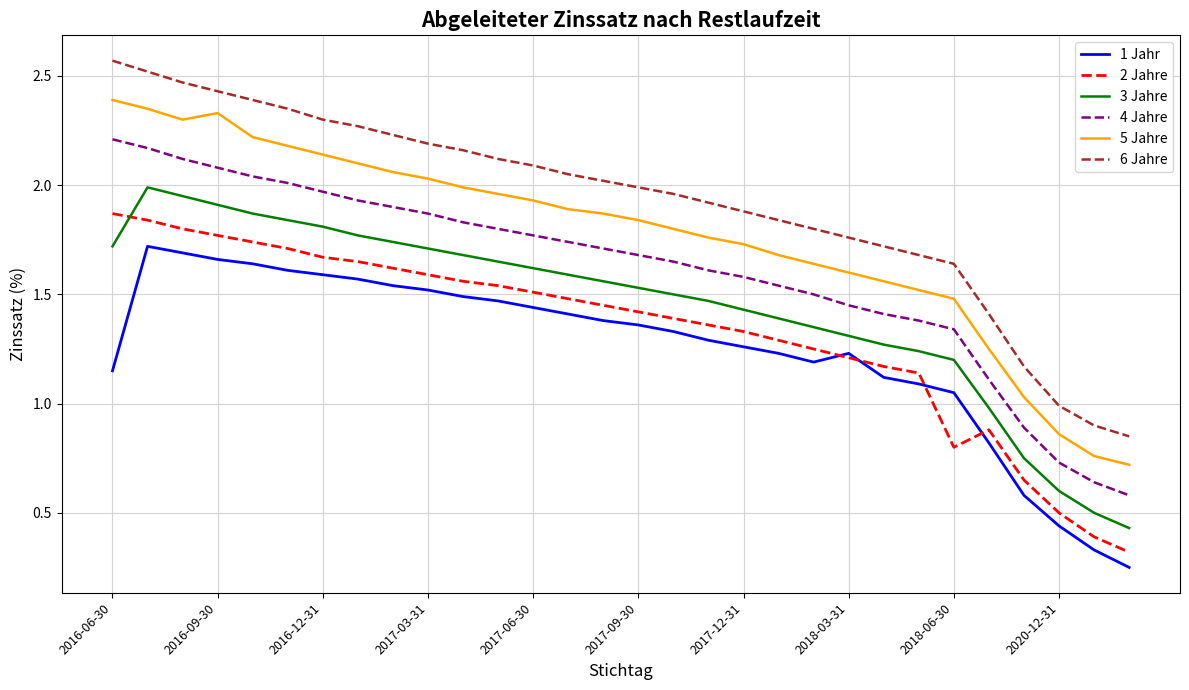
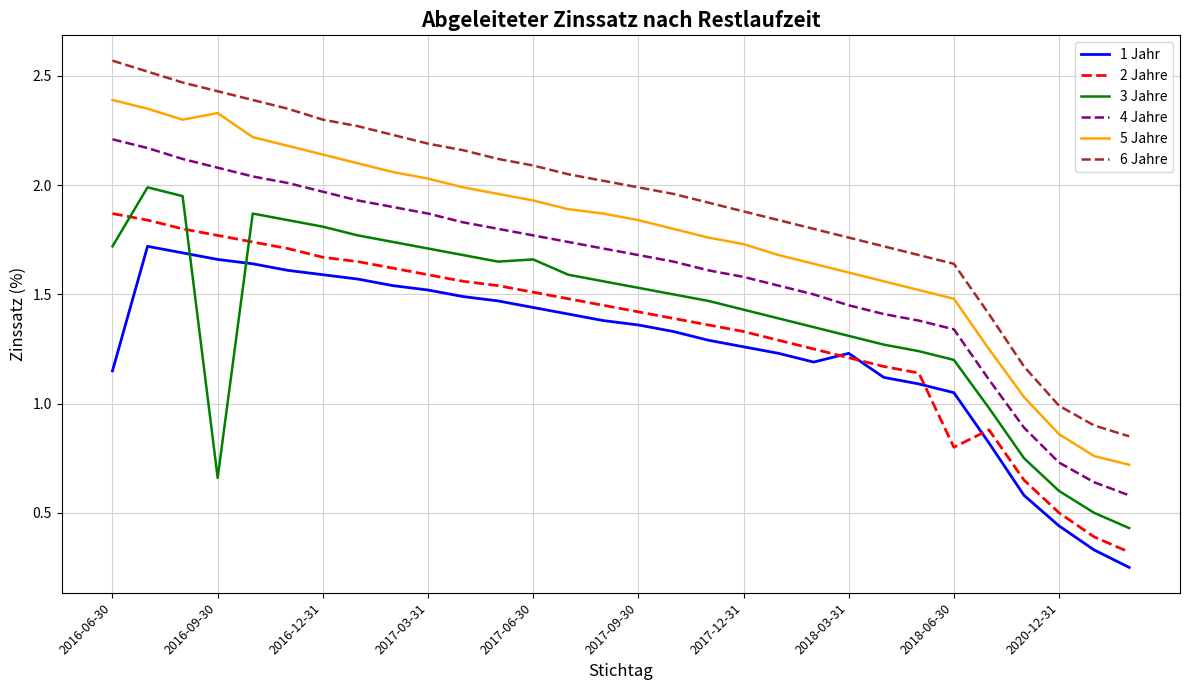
3 Jahre, 2016-09-30: 1.91 -> 0.66
3 Jahre, 2017-06-30: 1.62 -> 1.66
